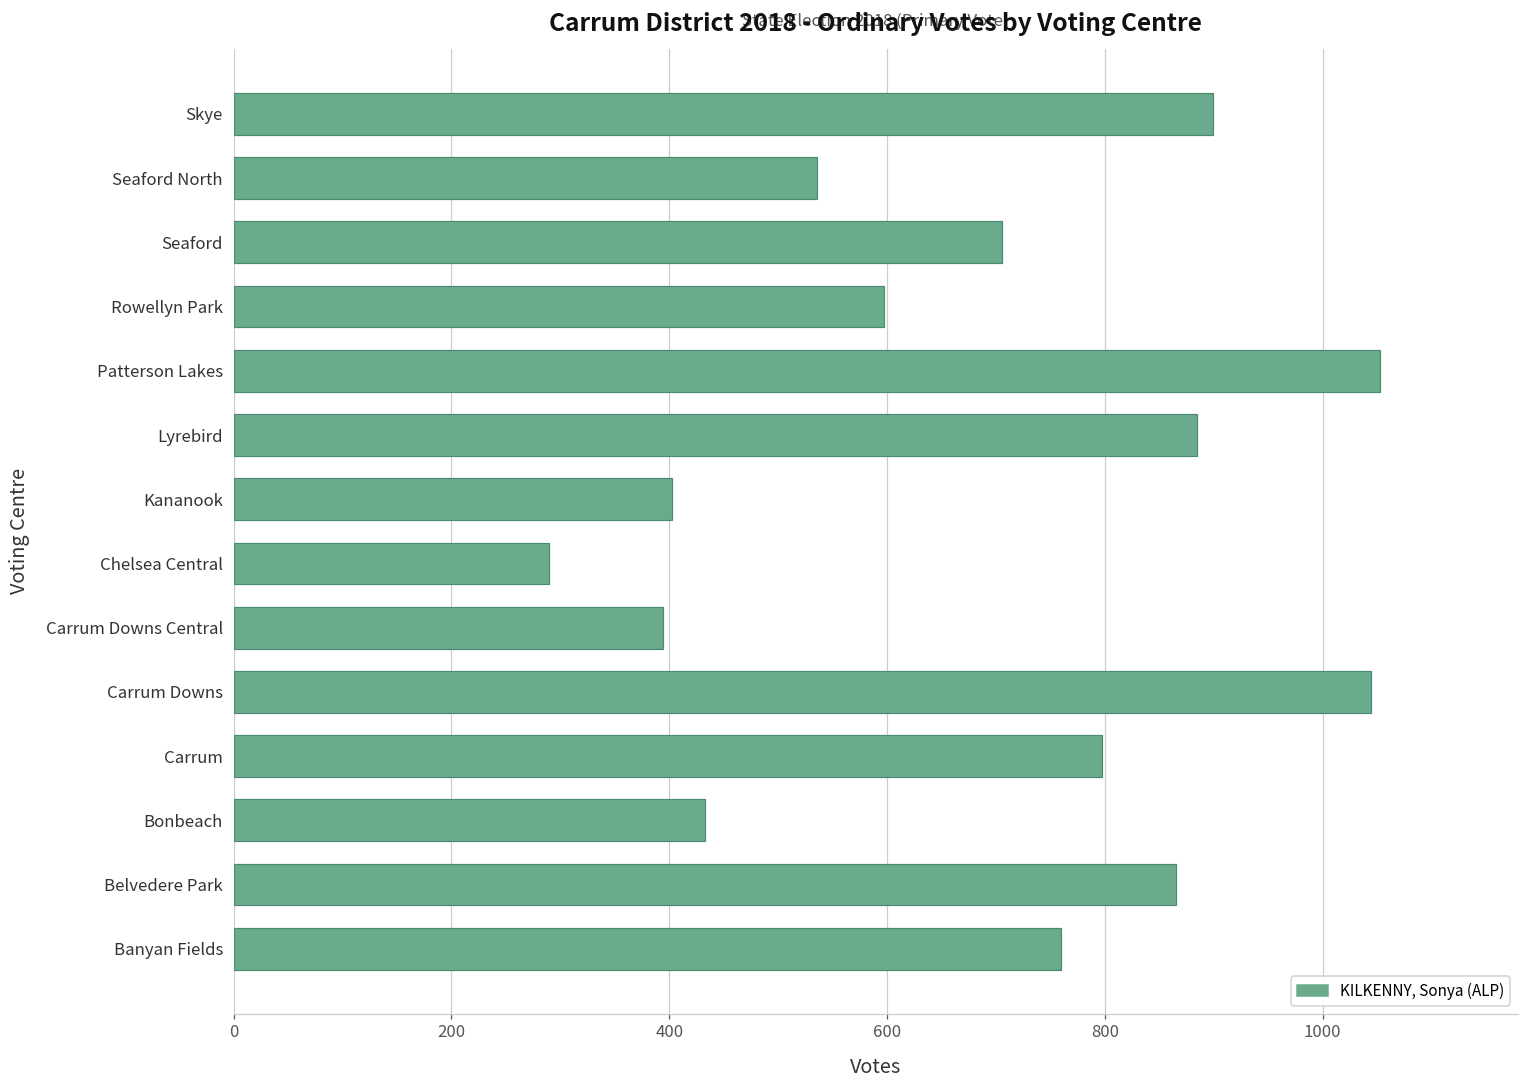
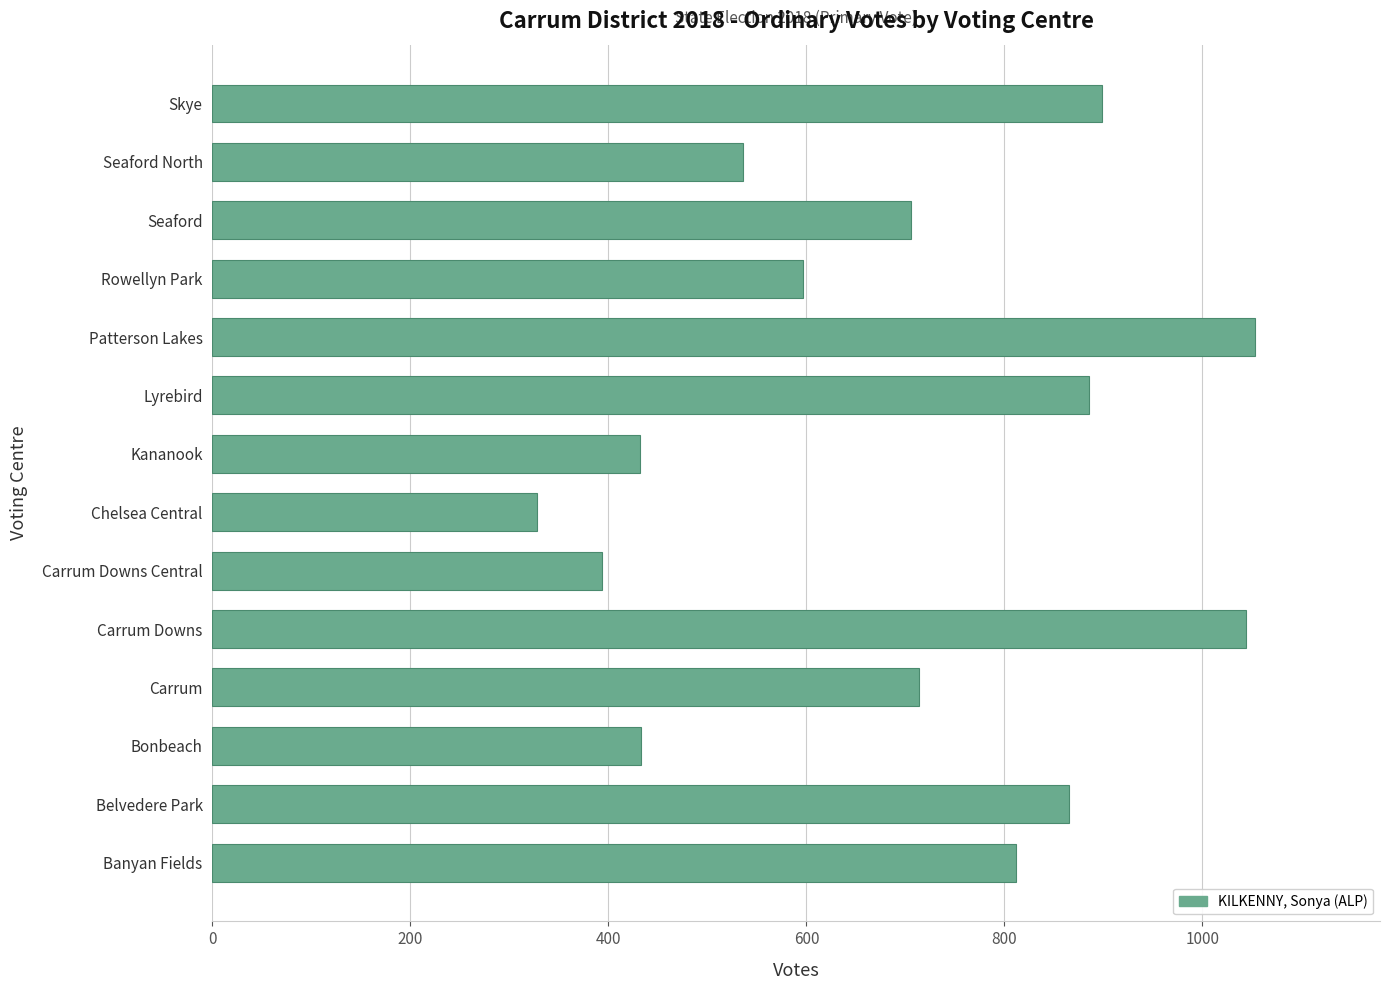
Kananook: 400 -> 430
Chelsea Central: 290 -> 330
Carrum: 800 -> 710
Banyan Fields: 760 -> 810
